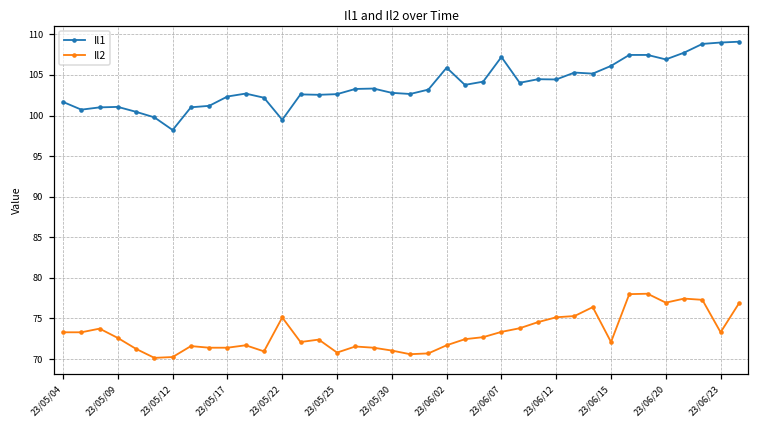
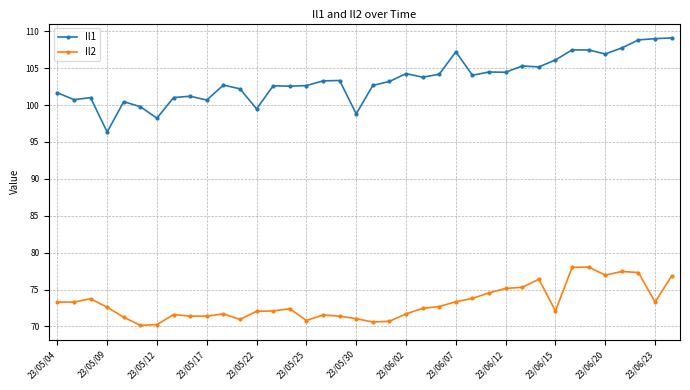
Il1, 23/05/09: 101 -> 96
Il1, 23/05/17: 102 -> 101
Il2, 23/05/22: 75 -> 72
Il1, 23/05/30: 103 -> 99
Il1, 23/06/02: 106 -> 104
